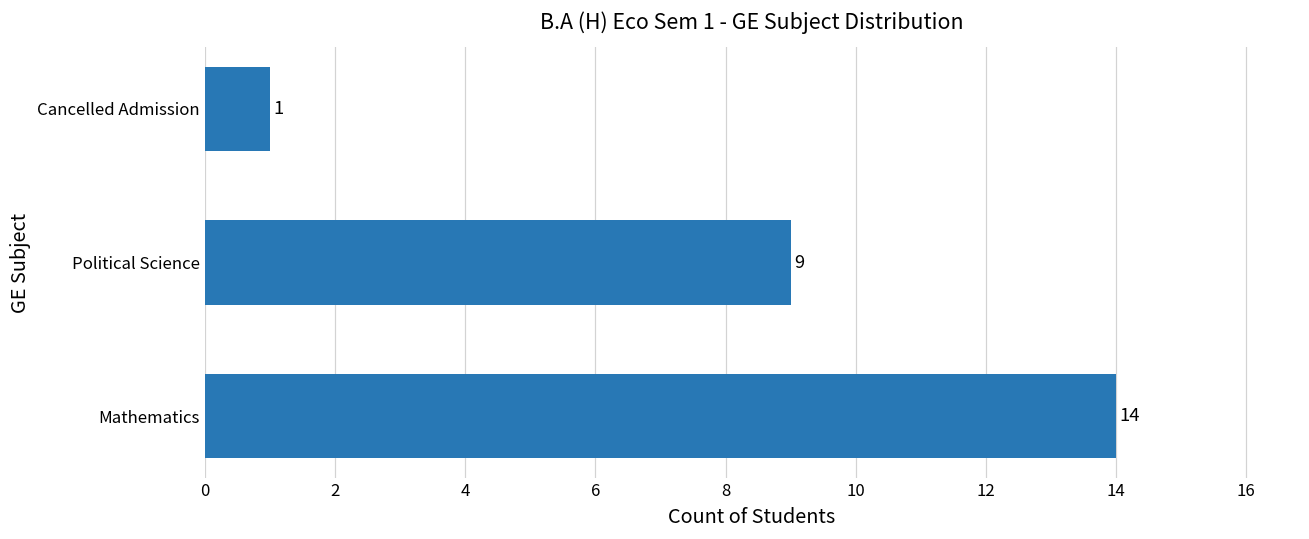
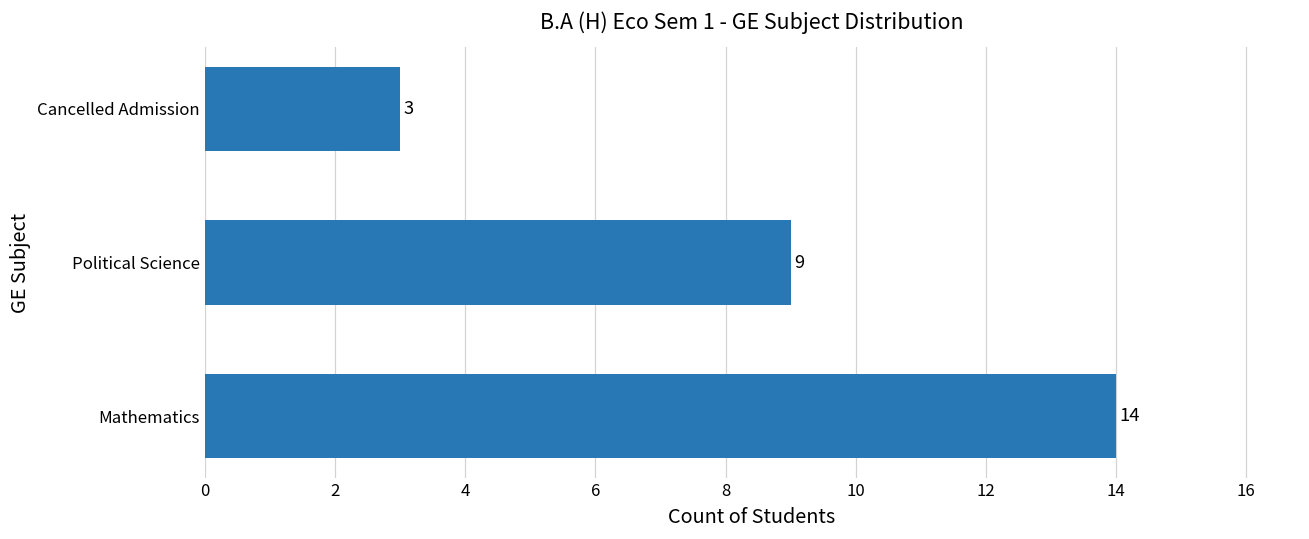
Cancelled Admission: 1 -> 3
